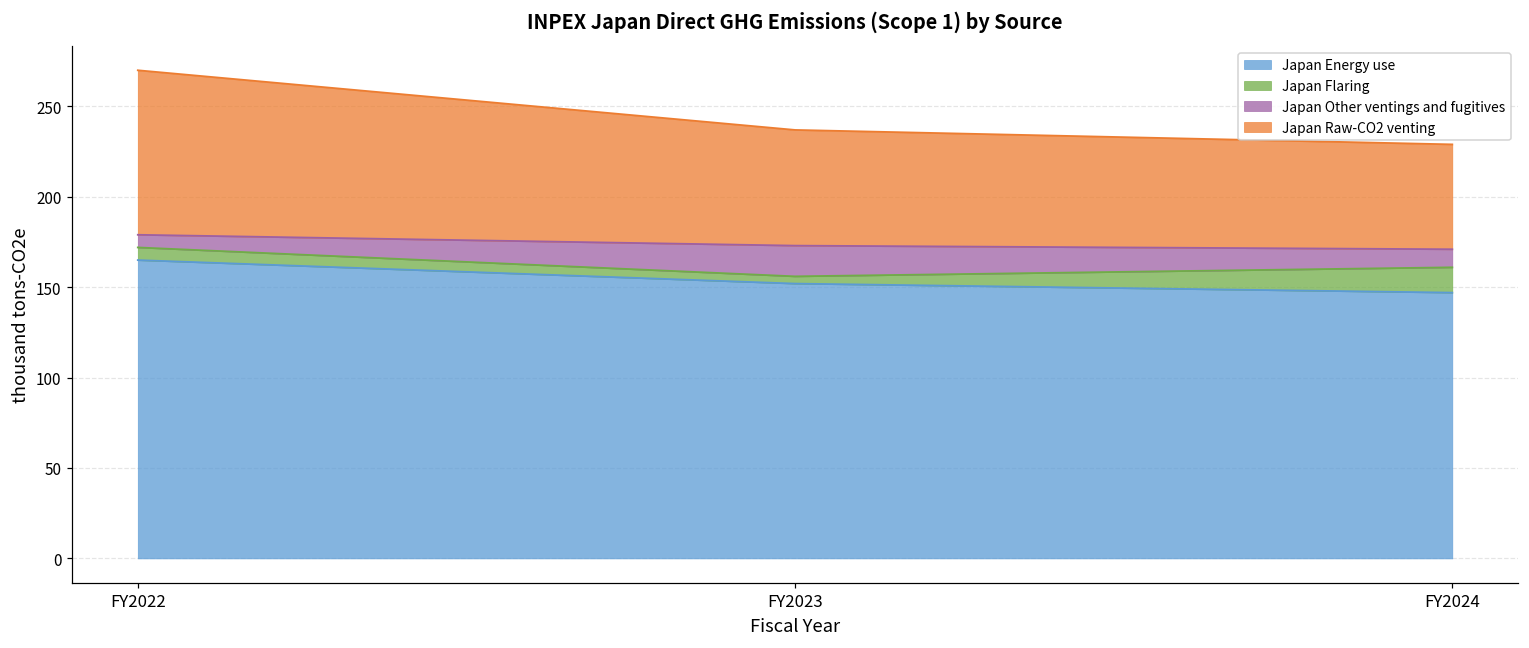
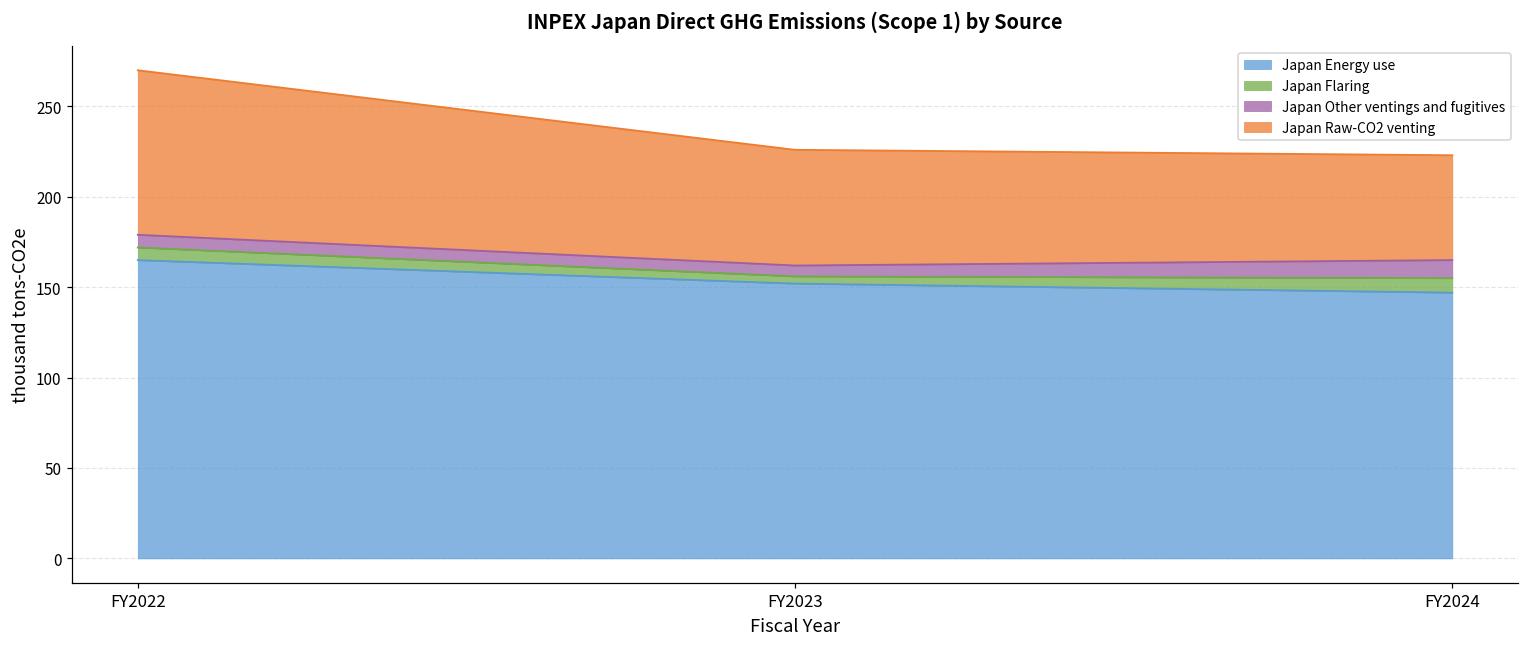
Japan Other ventings and fugitives, FY2023: 17 -> 6
Japan Flaring, FY2024: 14 -> 8
